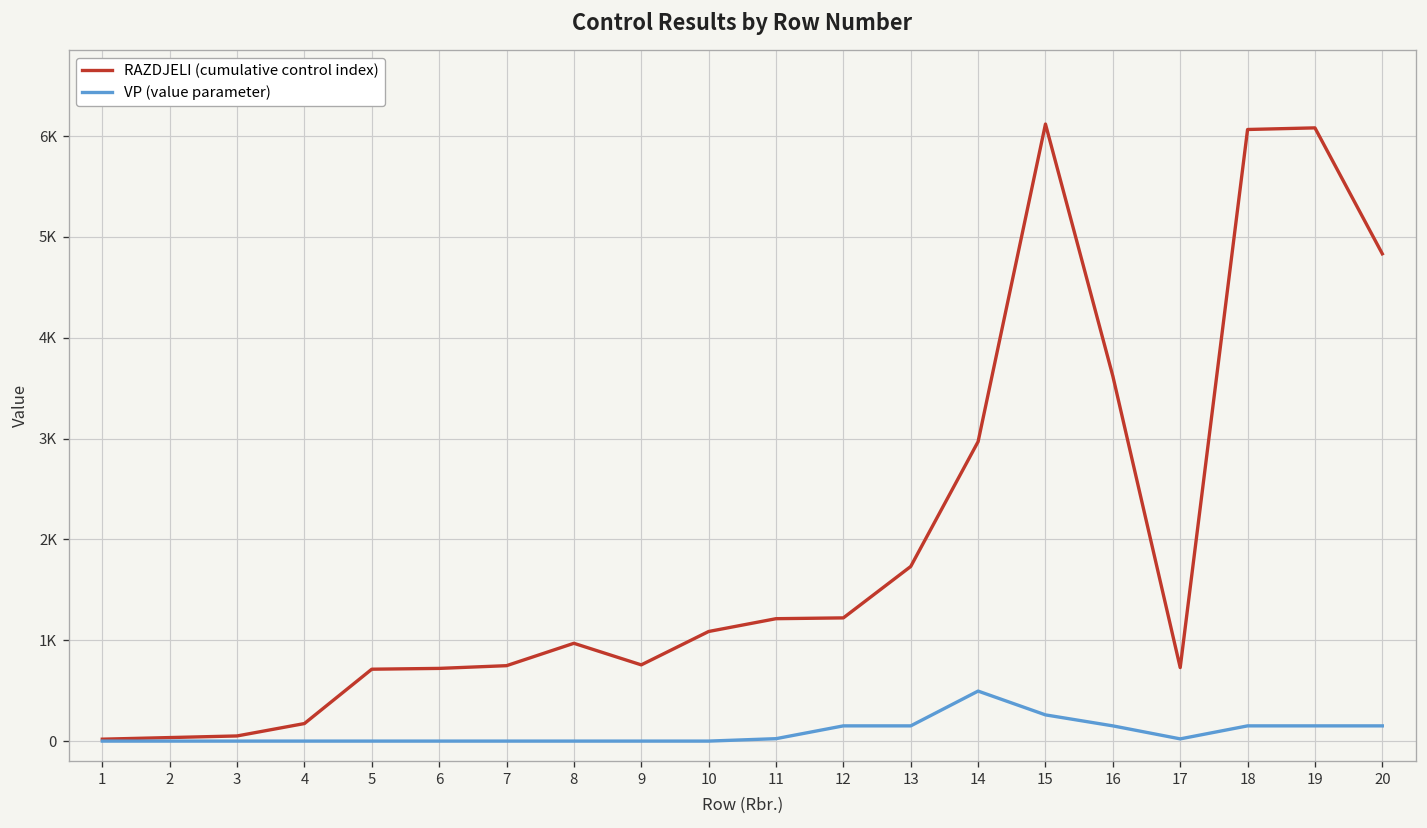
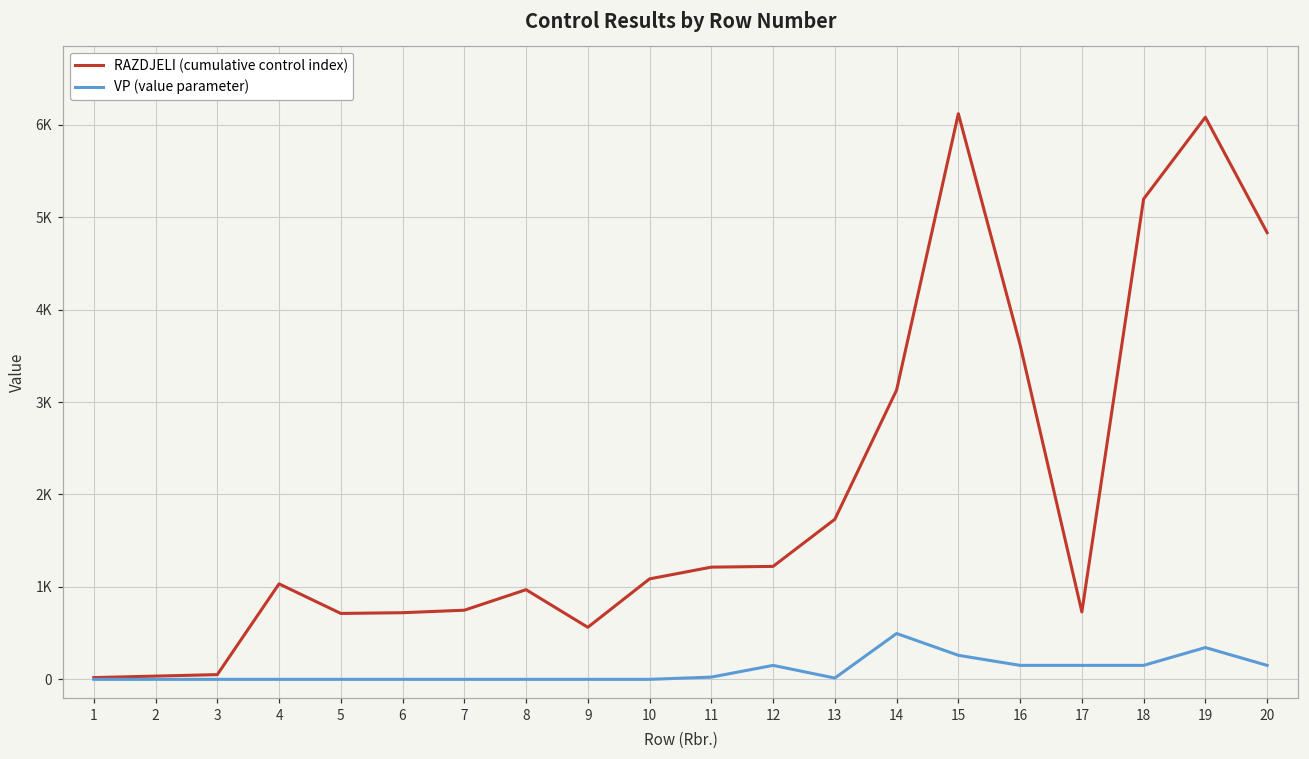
RAZDJELI (cumulative control index), 4: 200 -> 1000
RAZDJELI (cumulative control index), 9: 800 -> 600
VP (value parameter), 13: 200 -> 0
RAZDJELI (cumulative control index), 14: 3000 -> 3100
VP (value parameter), 17: 0 -> 200
RAZDJELI (cumulative control index), 18: 6100 -> 5200
VP (value parameter), 19: 200 -> 300
